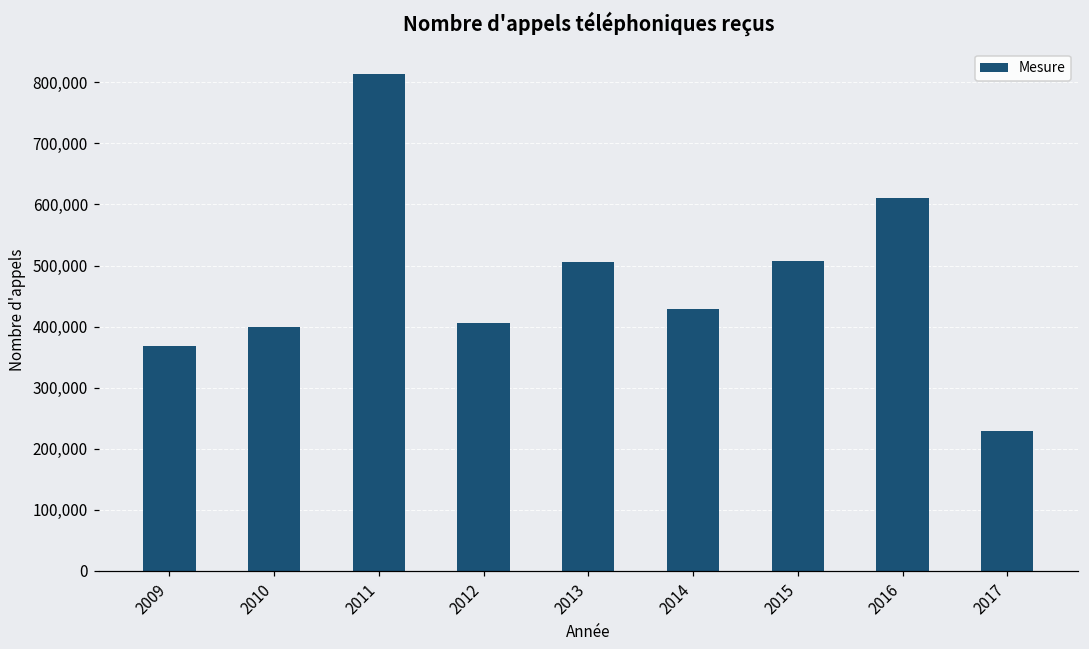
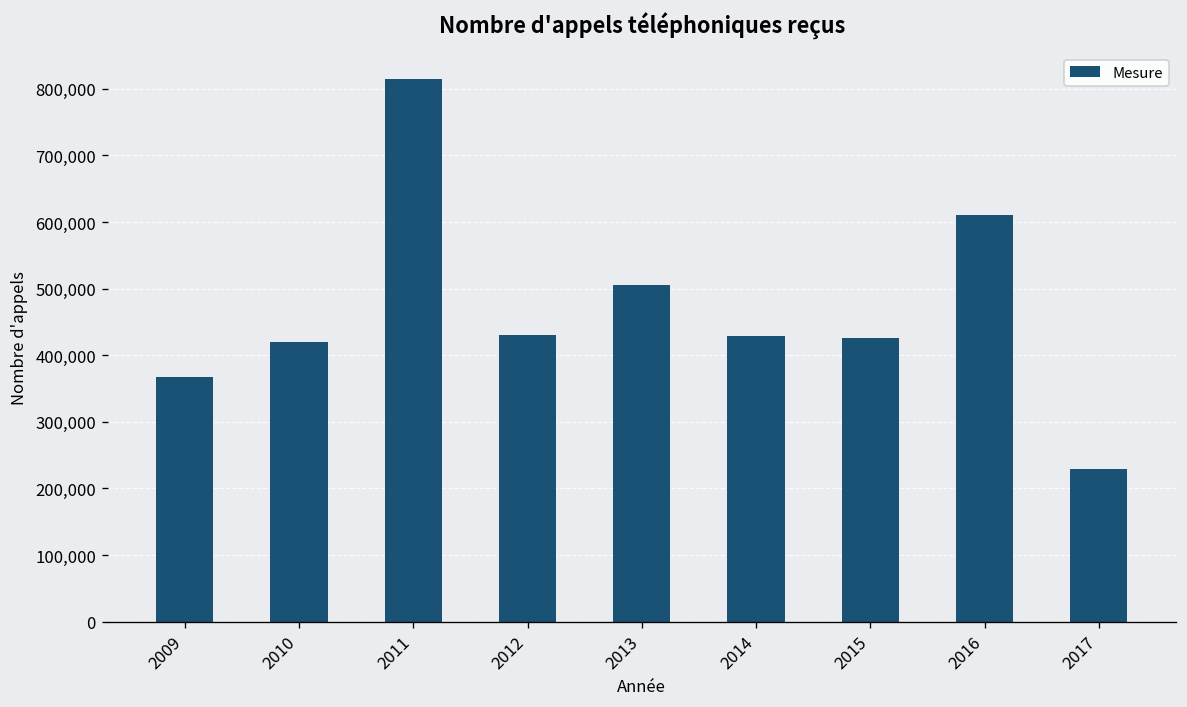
2010: 400,000 -> 420,000
2012: 410,000 -> 430,000
2015: 510,000 -> 430,000
